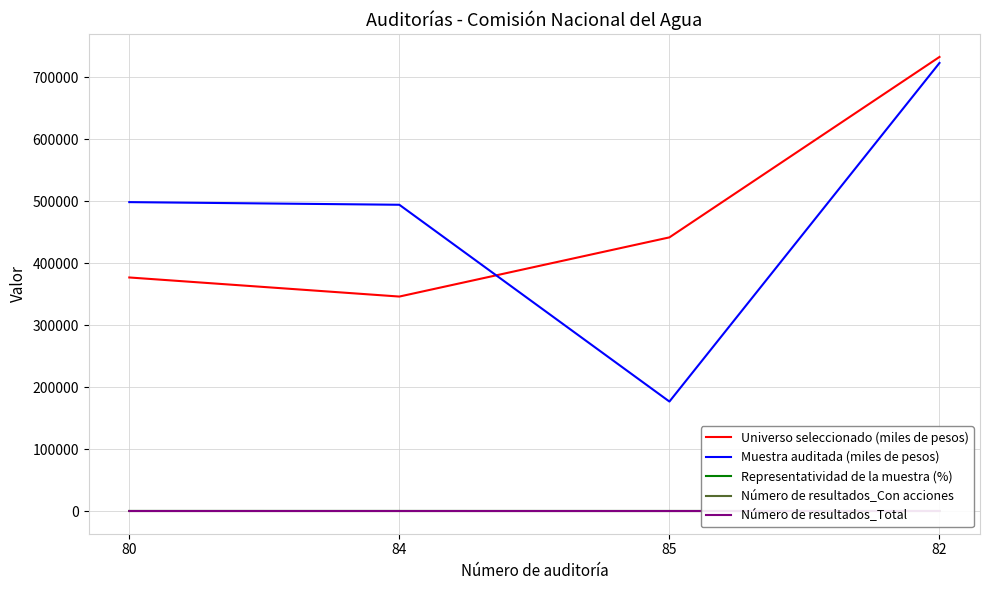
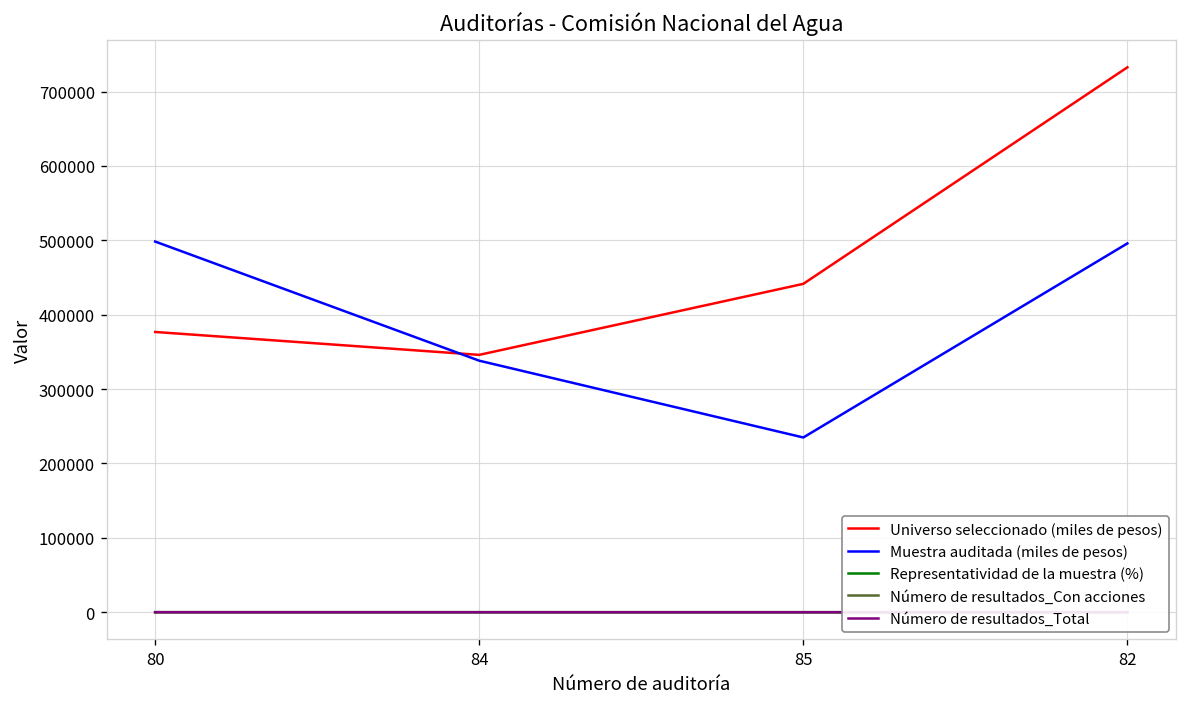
Muestra auditada (miles de pesos), 84: 490000 -> 340000
Muestra auditada (miles de pesos), 85: 180000 -> 230000
Muestra auditada (miles de pesos), 82: 720000 -> 500000
